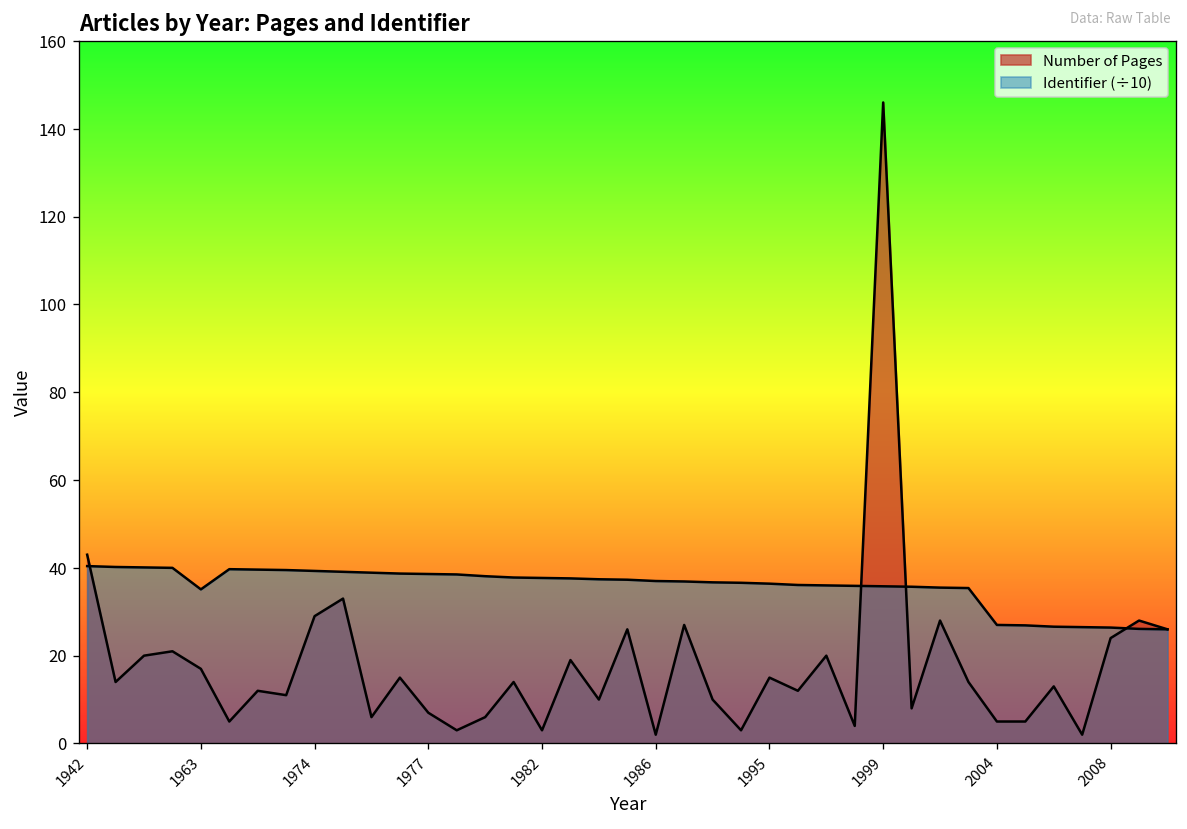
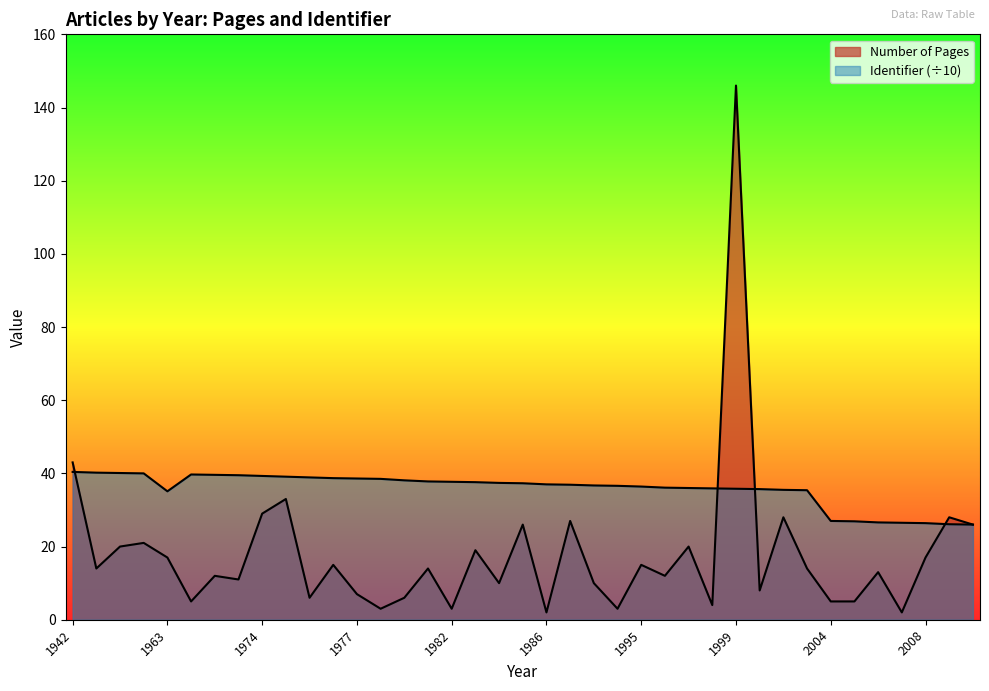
Number of Pages, 2008: 24 -> 17
